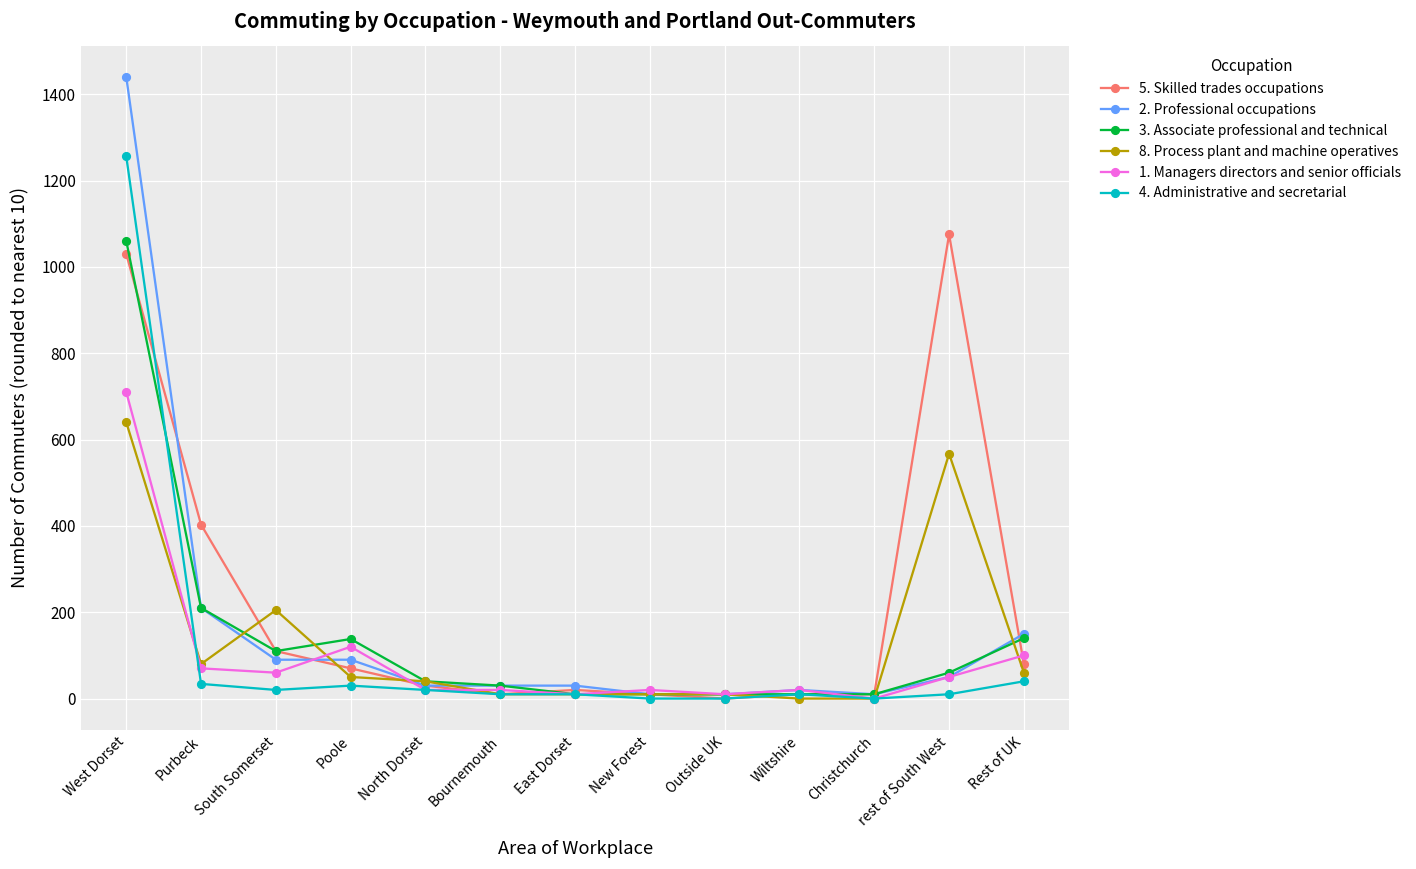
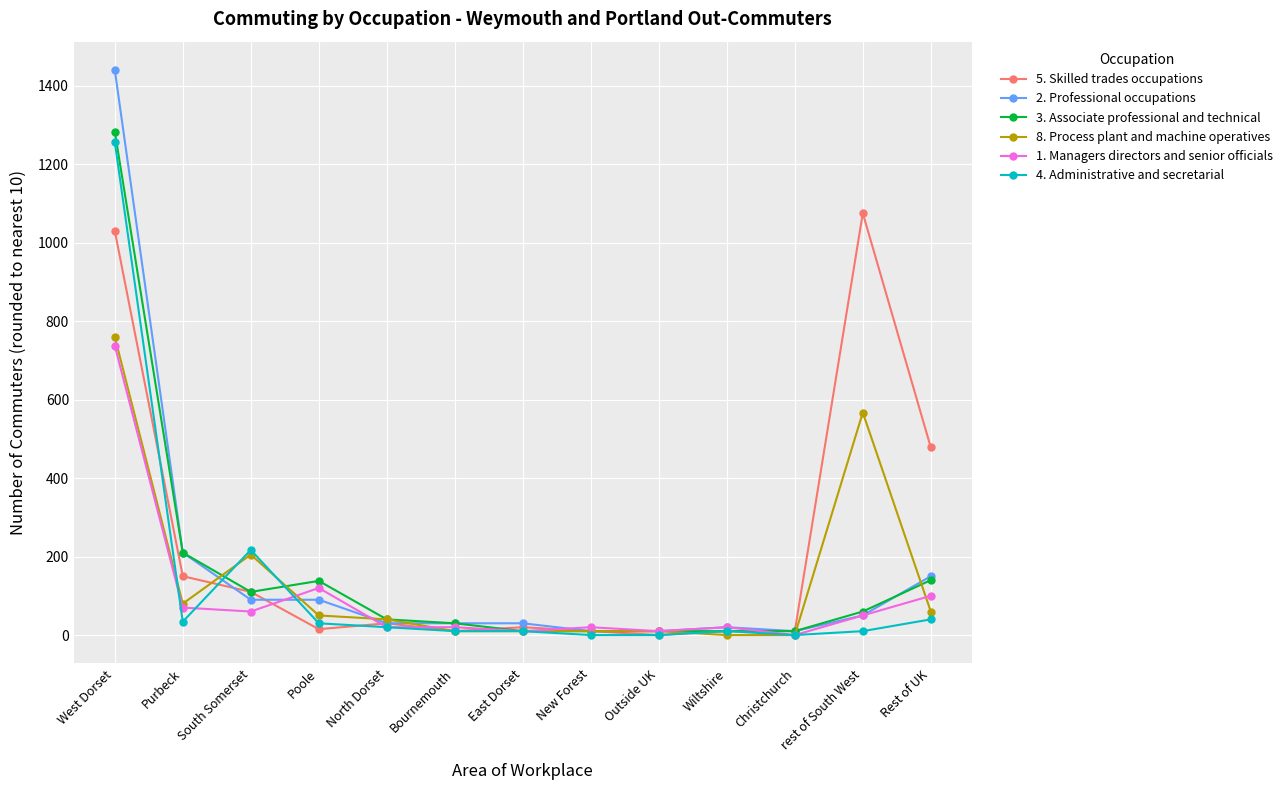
3. Associate professional and technical, West Dorset: 1060 -> 1280
8. Process plant and machine operatives, West Dorset: 640 -> 760
1. Managers directors and senior officials, West Dorset: 710 -> 740
5. Skilled trades occupations, Purbeck: 400 -> 150
4. Administrative and secretarial, South Somerset: 20 -> 220
5. Skilled trades occupations, Poole: 70 -> 20
5. Skilled trades occupations, Rest of UK: 80 -> 480
